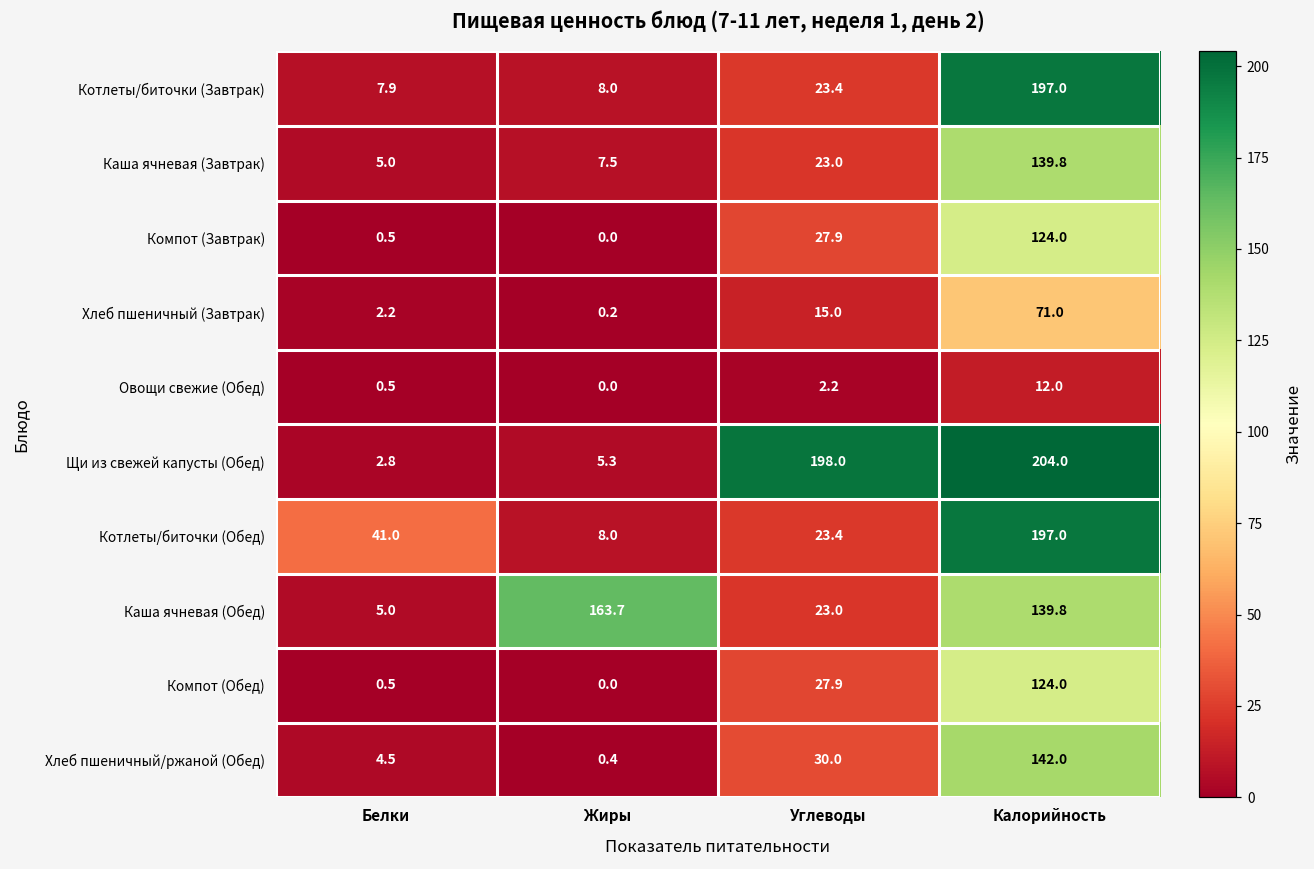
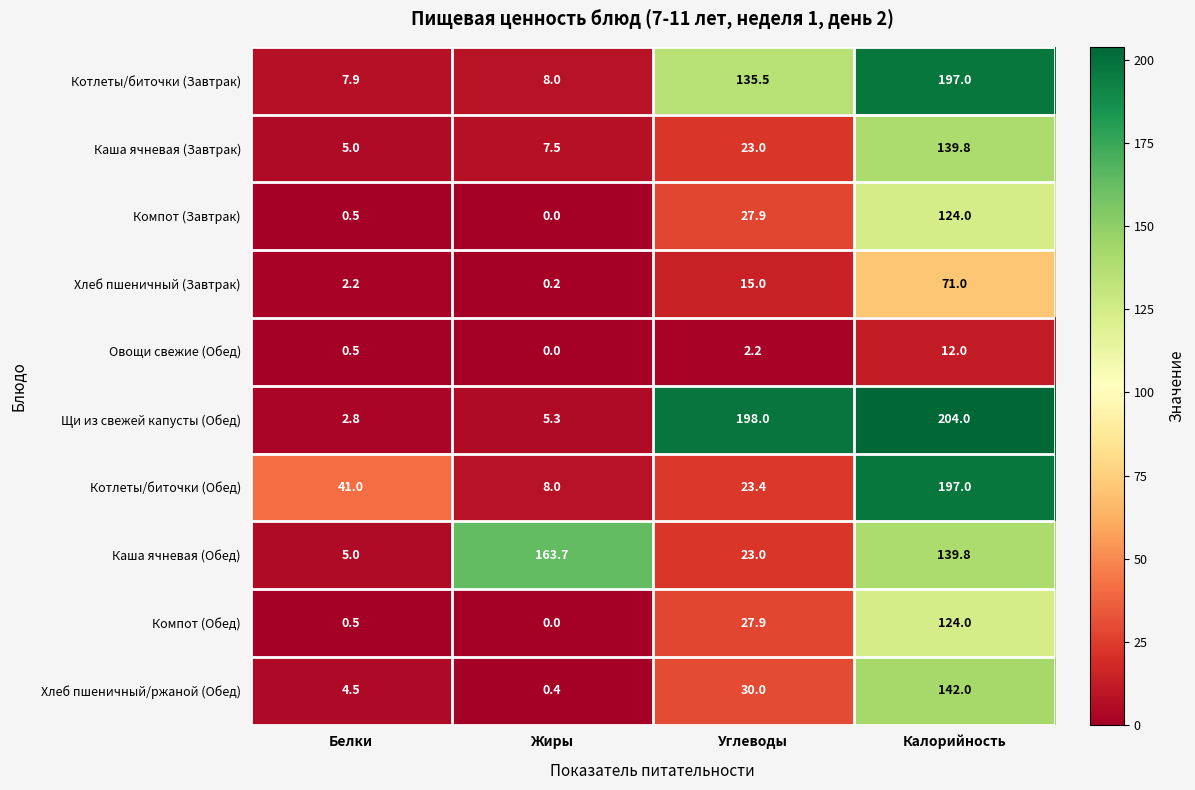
Котлеты/биточки (Завтрак), Углеводы: 23.4 -> 135.5
